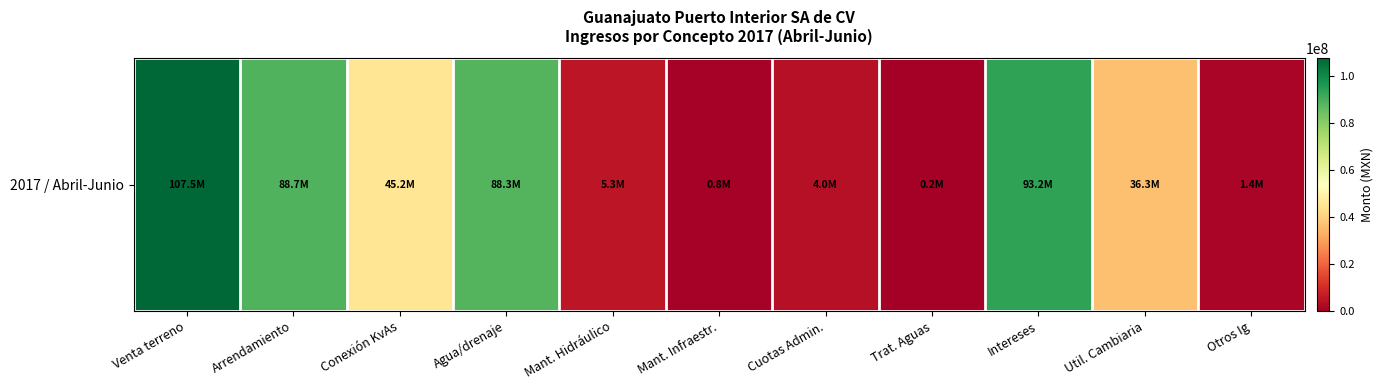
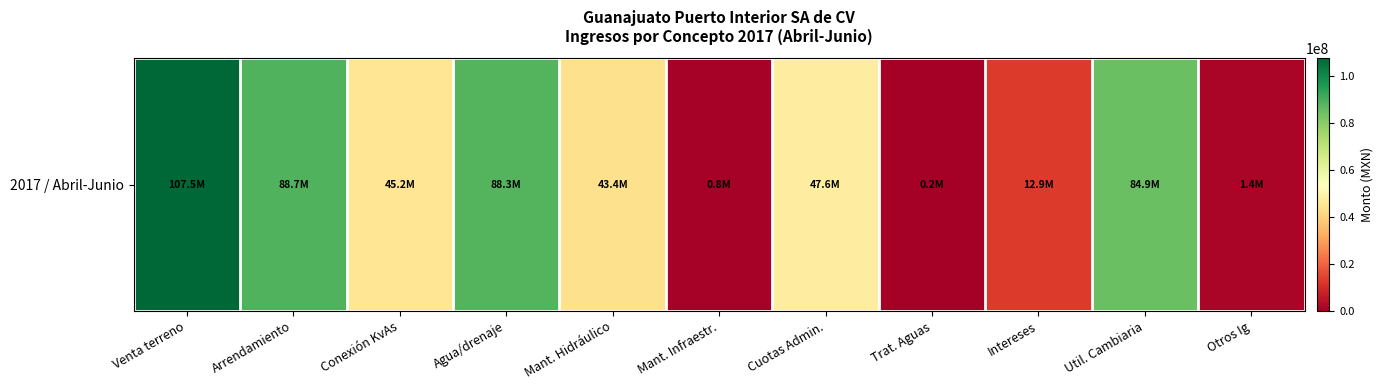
2017 / Abril-Junio, Mant. Hidráulico: 5.3M -> 43.4M
2017 / Abril-Junio, Cuotas Admin.: 4.0M -> 47.6M
2017 / Abril-Junio, Intereses: 93.2M -> 12.9M
2017 / Abril-Junio, Util. Cambiaria: 36.3M -> 84.9M
